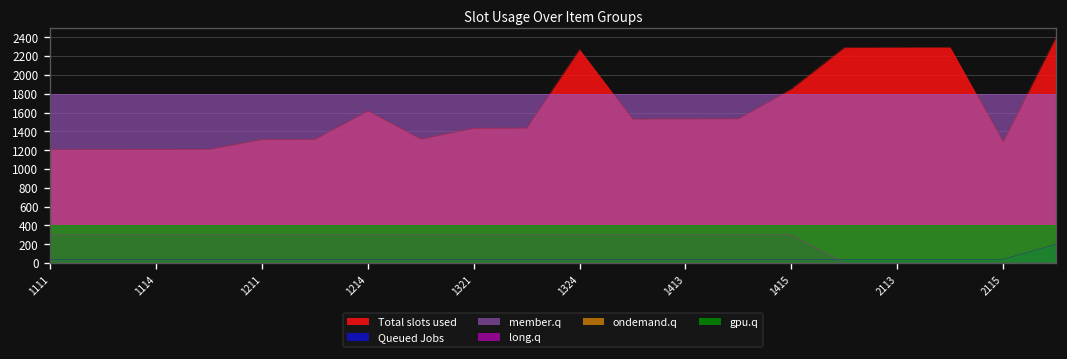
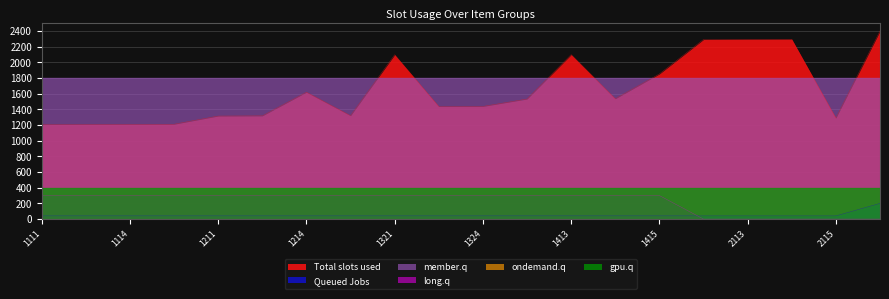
Total slots used, 1321: 1400 -> 2100
Total slots used, 1324: 2300 -> 1400
Total slots used, 1413: 1500 -> 2100
